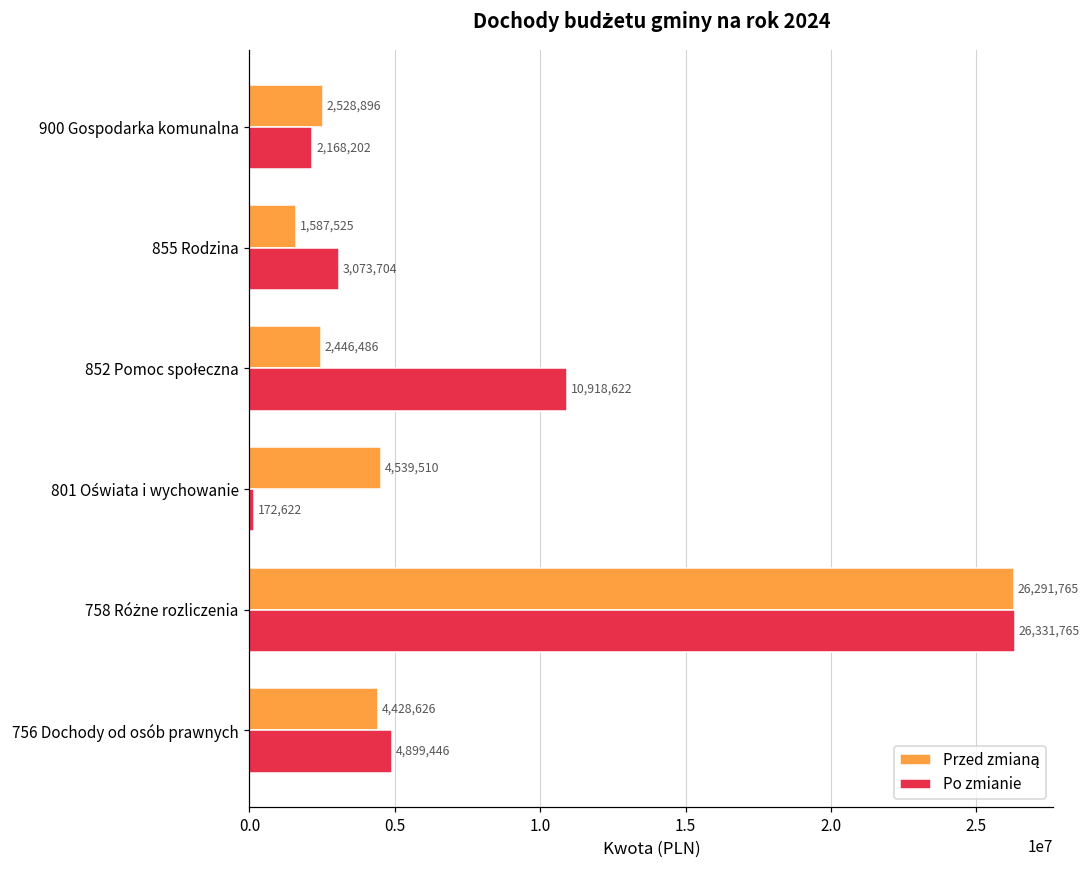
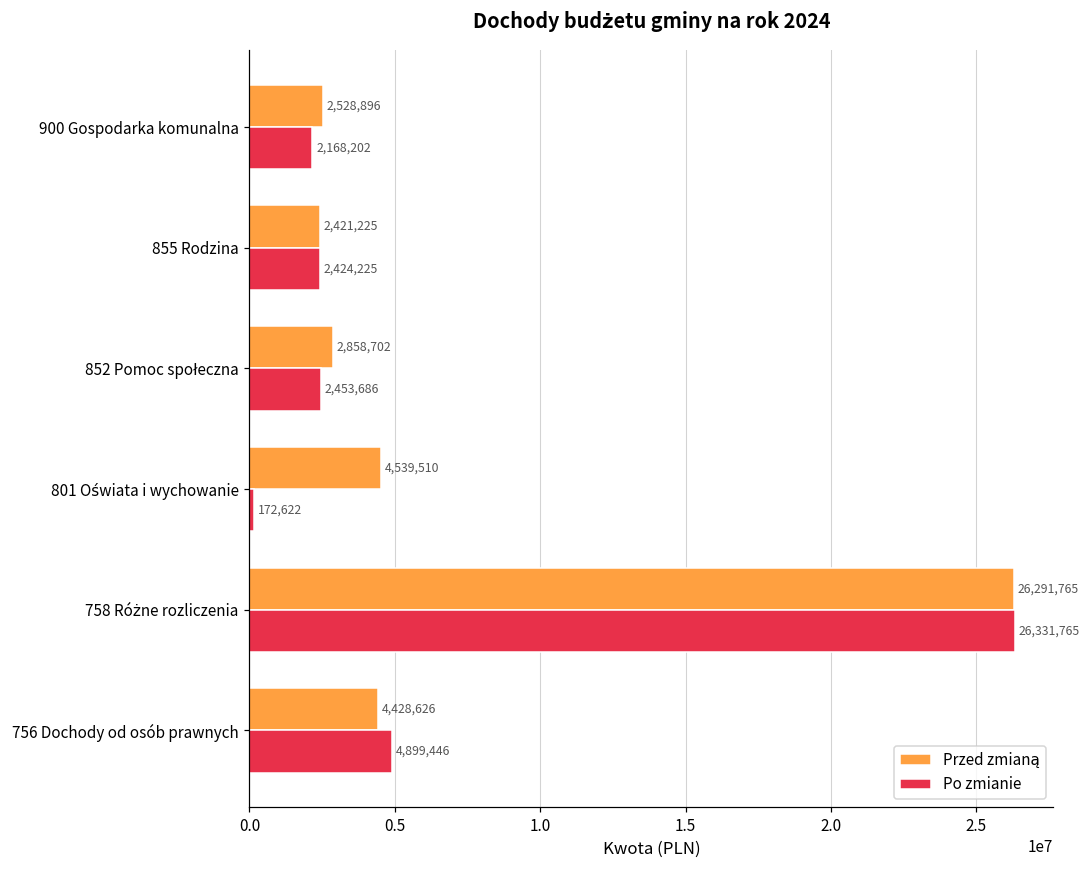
Przed zmianą, 855 Rodzina: 1,587,525 -> 2,421,225
Po zmianie, 855 Rodzina: 3,073,704 -> 2,424,225
Przed zmianą, 852 Pomoc społeczna: 2,446,486 -> 2,858,702
Po zmianie, 852 Pomoc społeczna: 10,918,622 -> 2,453,686
